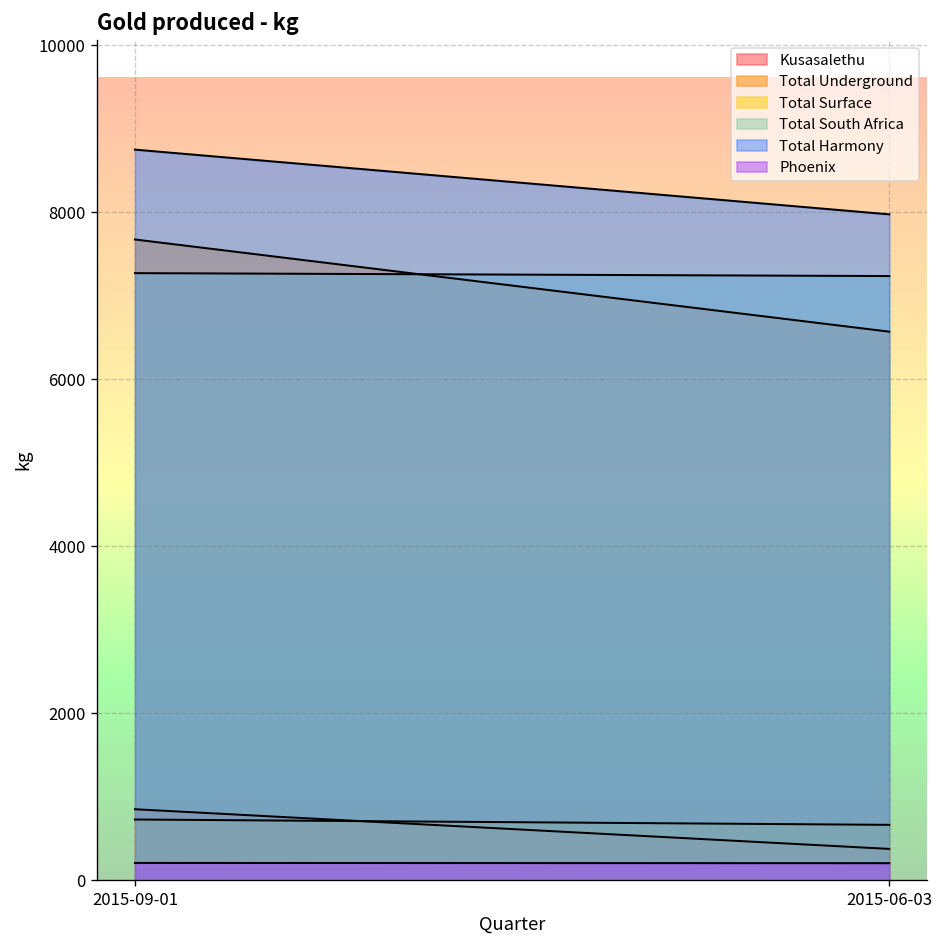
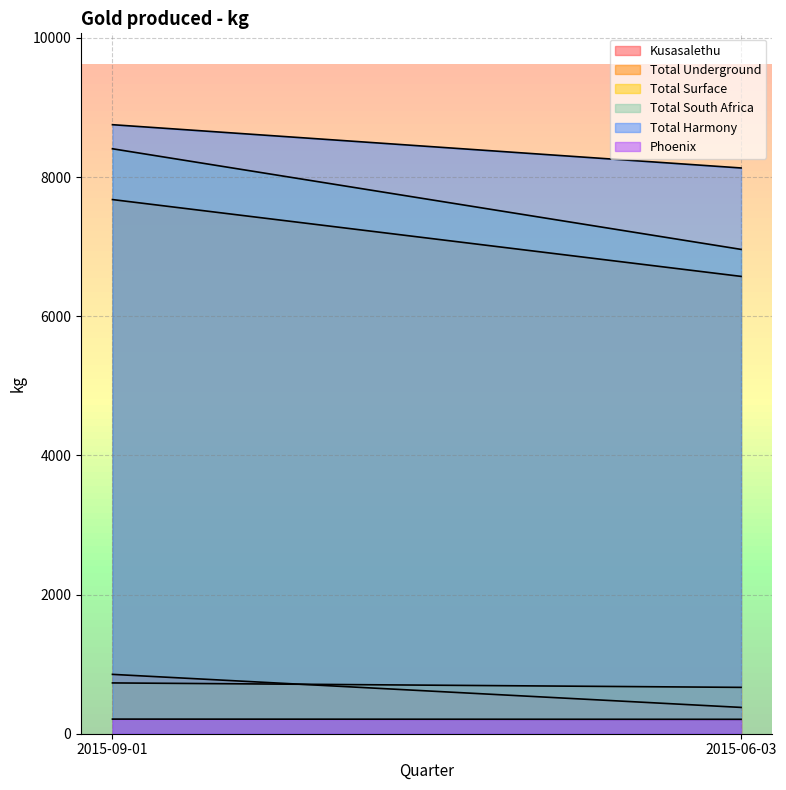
Total South Africa, 2015-09-01: 7300 -> 8400
Total South Africa, 2015-06-03: 7200 -> 7000
Total Harmony, 2015-06-03: 8000 -> 8100
